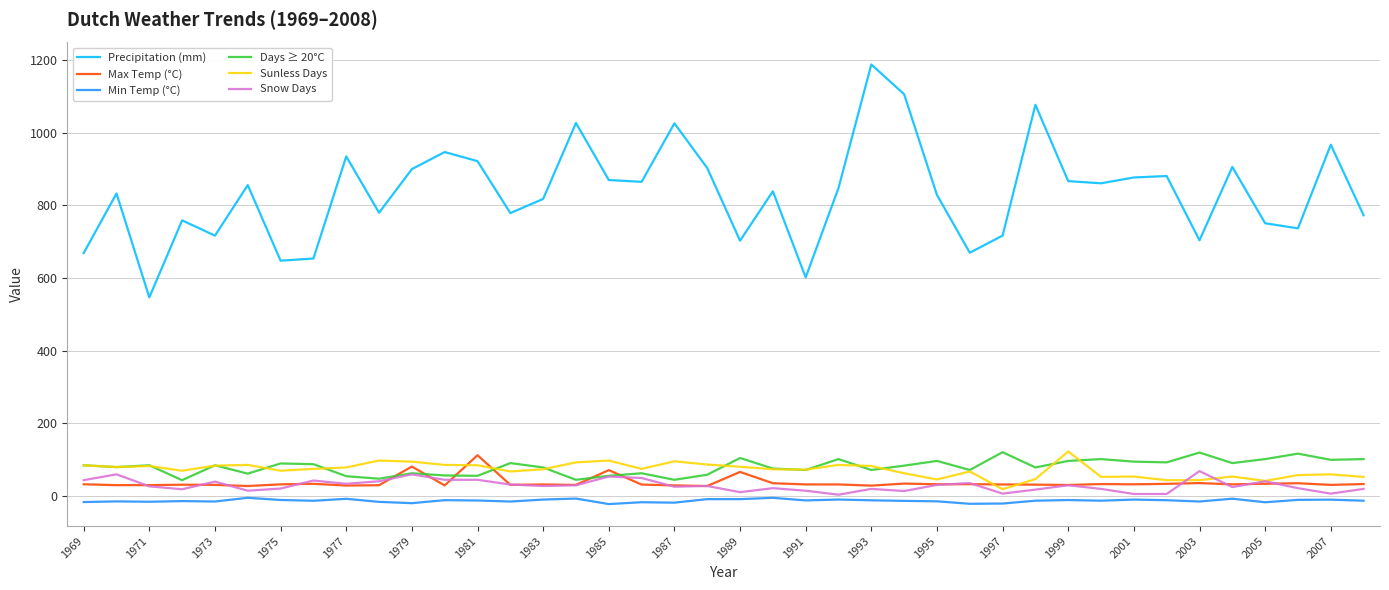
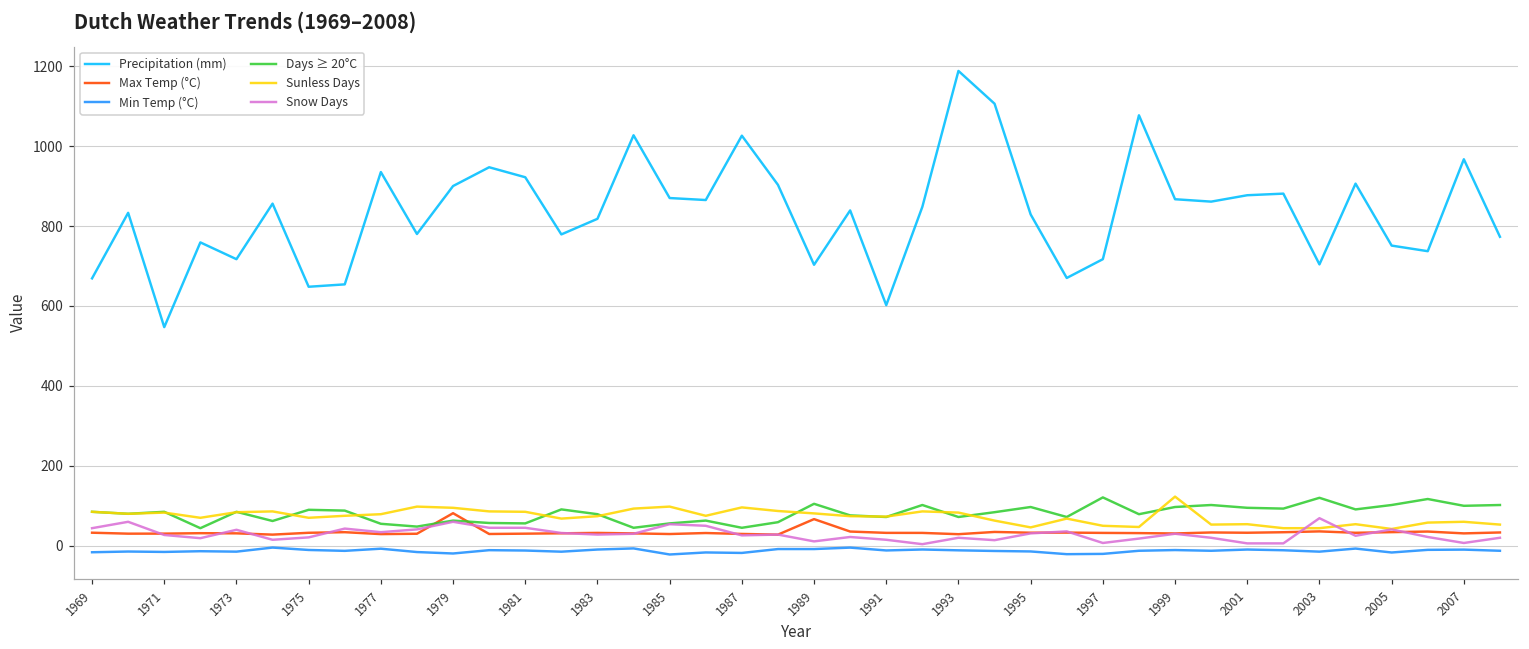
Max Temp (°C), 1981: 110 -> 30
Max Temp (°C), 1985: 70 -> 30
Sunless Days, 1997: 20 -> 50
